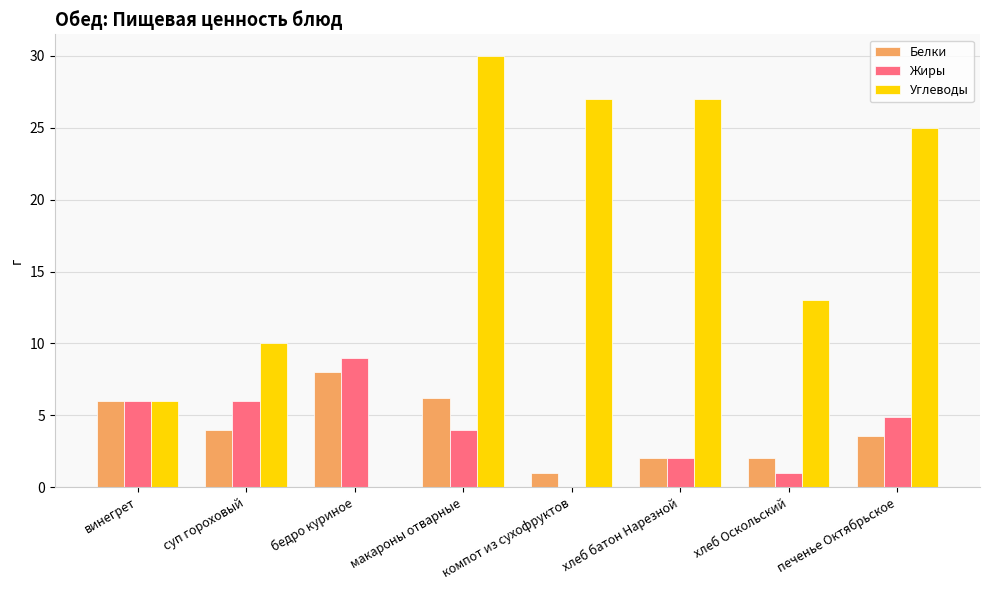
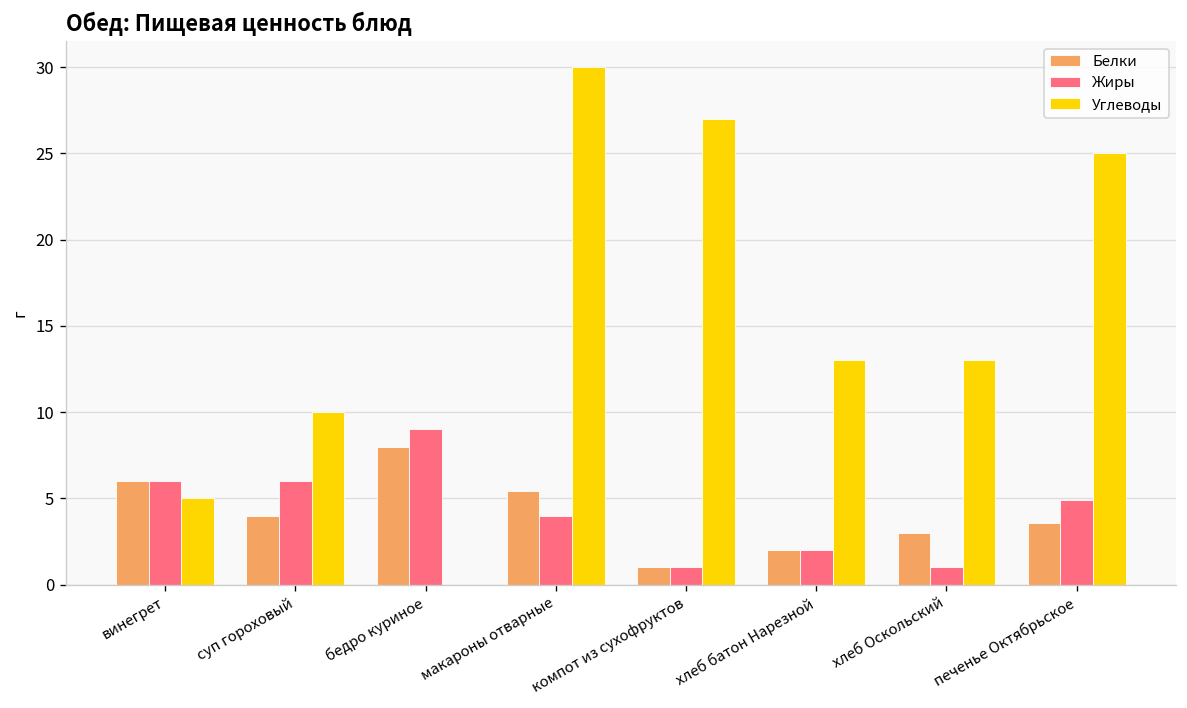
Углеводы, винегрет: 6 -> 5
Белки, макароны отварные: 6.2 -> 5.4
Жиры, компот из сухофруктов: 0 -> 1
Углеводы, хлеб батон Нарезной: 27 -> 13
Белки, хлеб Оскольский: 2 -> 3
